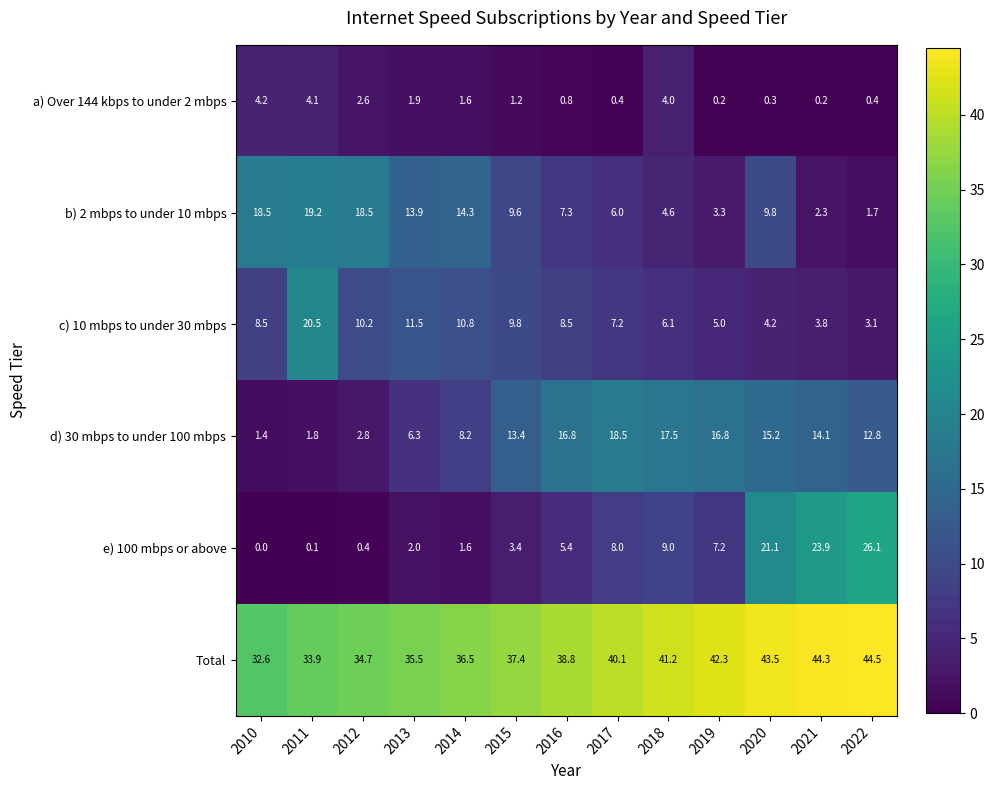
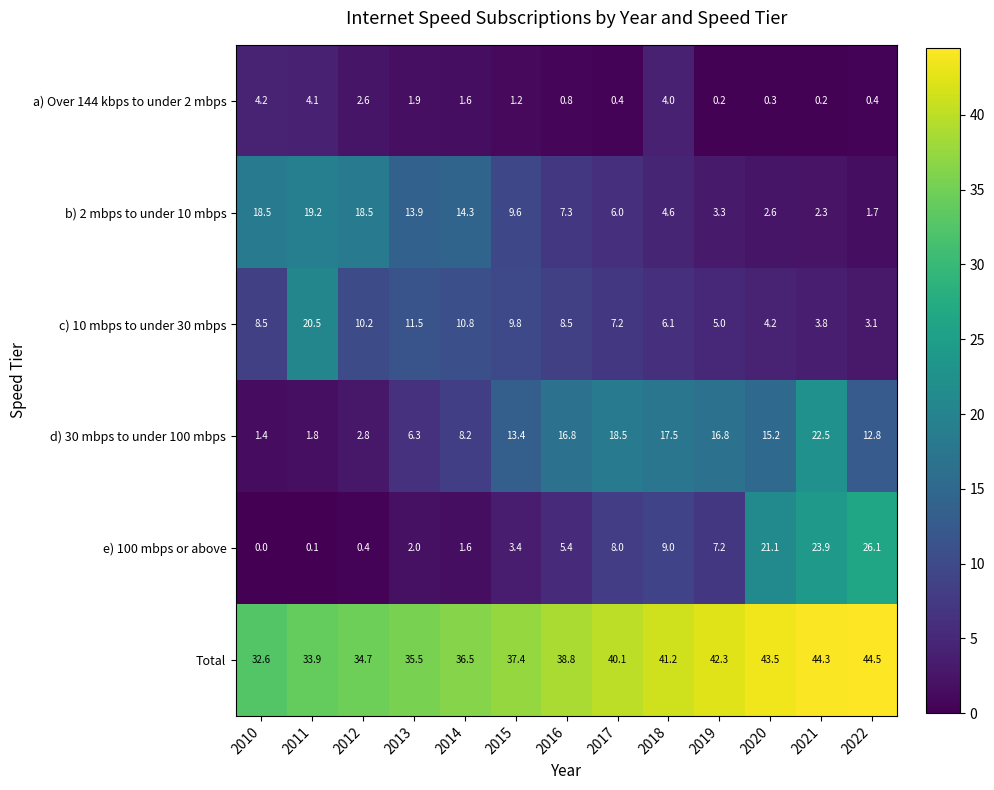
b) 2 mbps to under 10 mbps, 2020: 9.8 -> 2.6
d) 30 mbps to under 100 mbps, 2021: 14.1 -> 22.5
